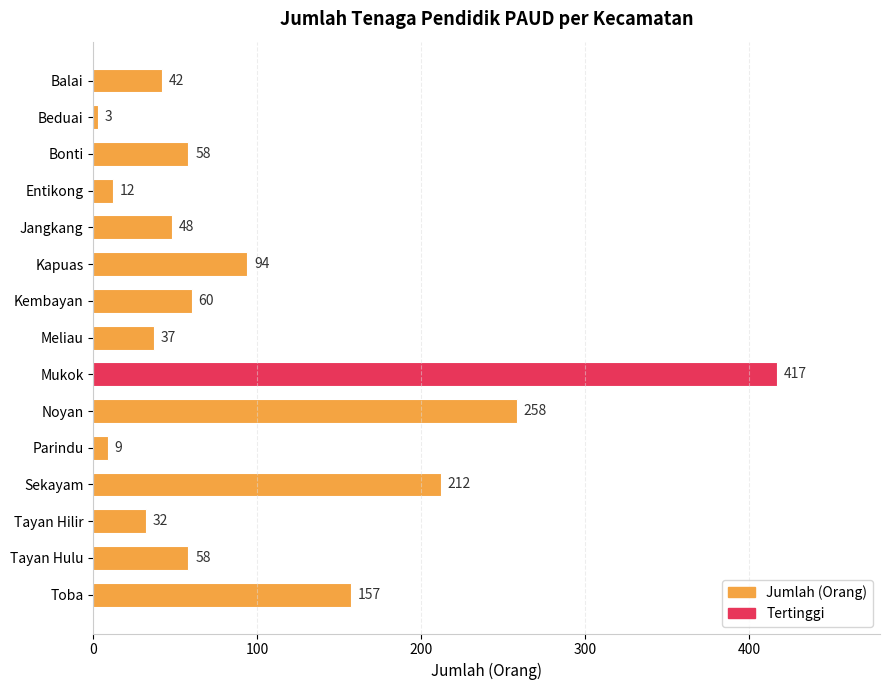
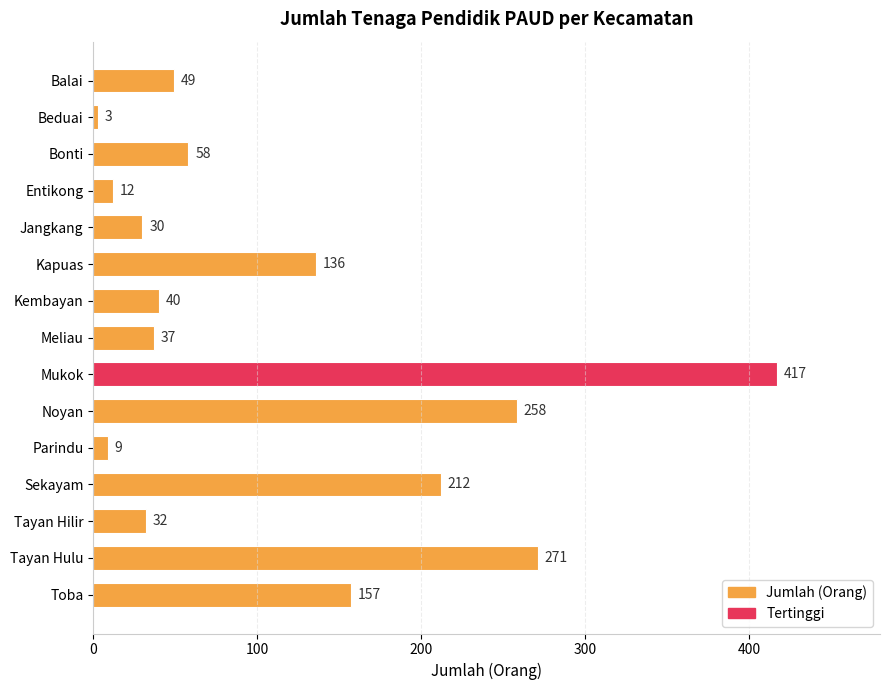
Balai: 42 -> 49
Jangkang: 48 -> 30
Kapuas: 94 -> 136
Kembayan: 60 -> 40
Tayan Hulu: 58 -> 271
